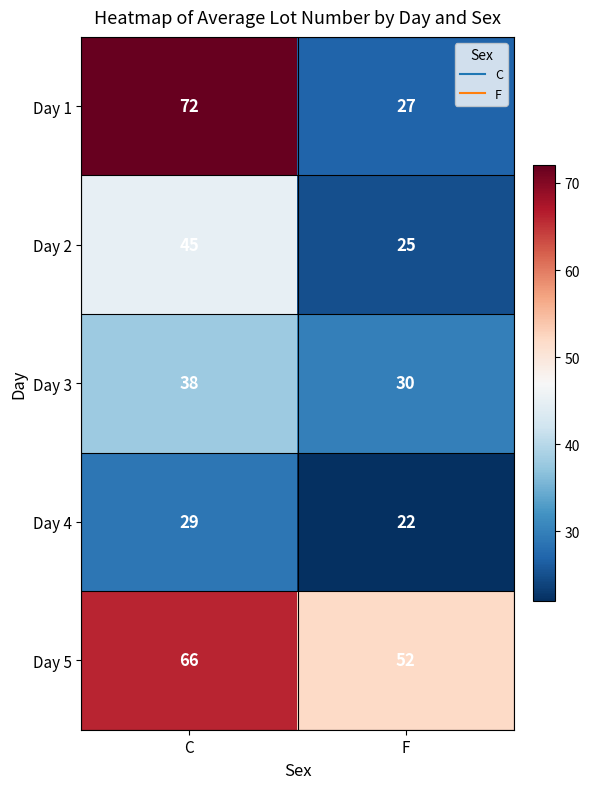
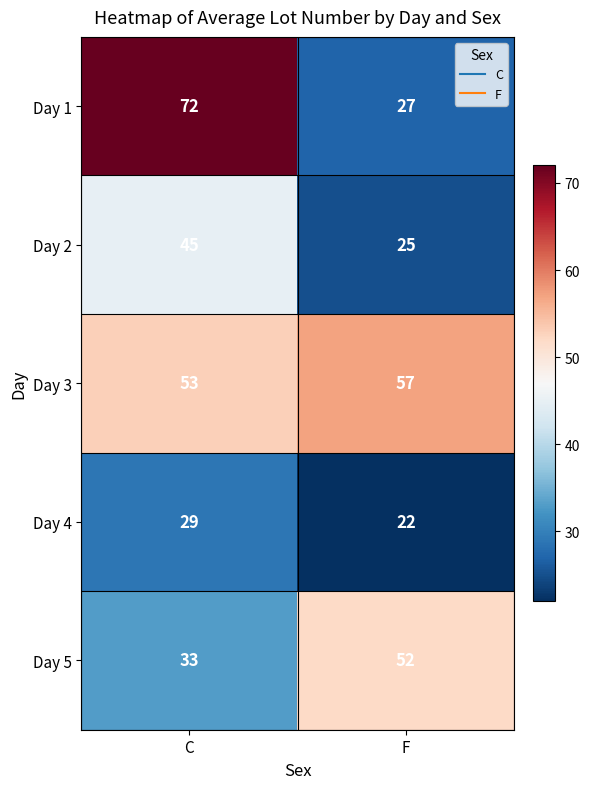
Day 3, C: 38 -> 53
Day 3, F: 30 -> 57
Day 5, C: 66 -> 33
